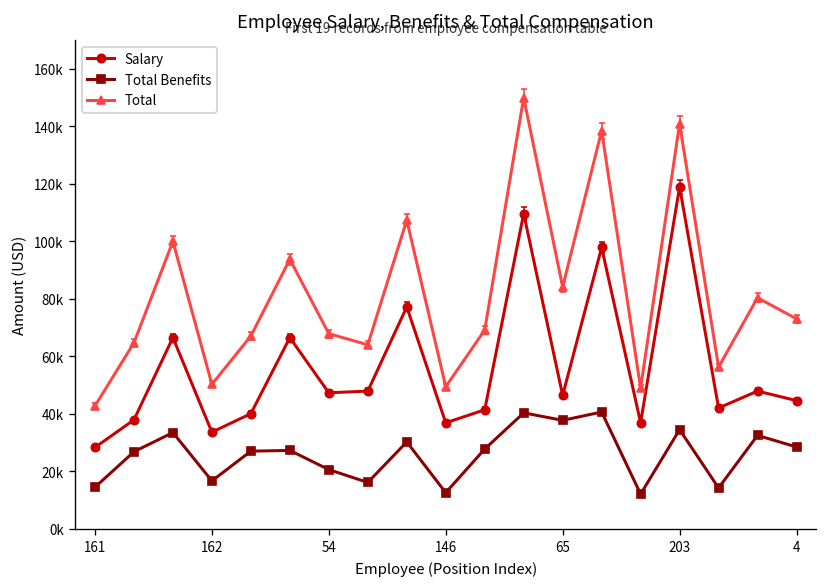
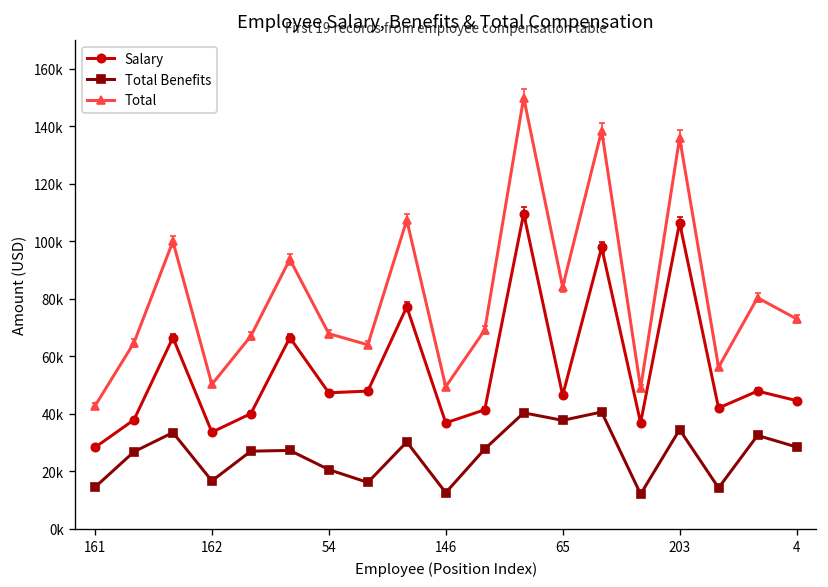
Salary, 203: 119000 -> 106000
Total, 203: 141000 -> 136000
